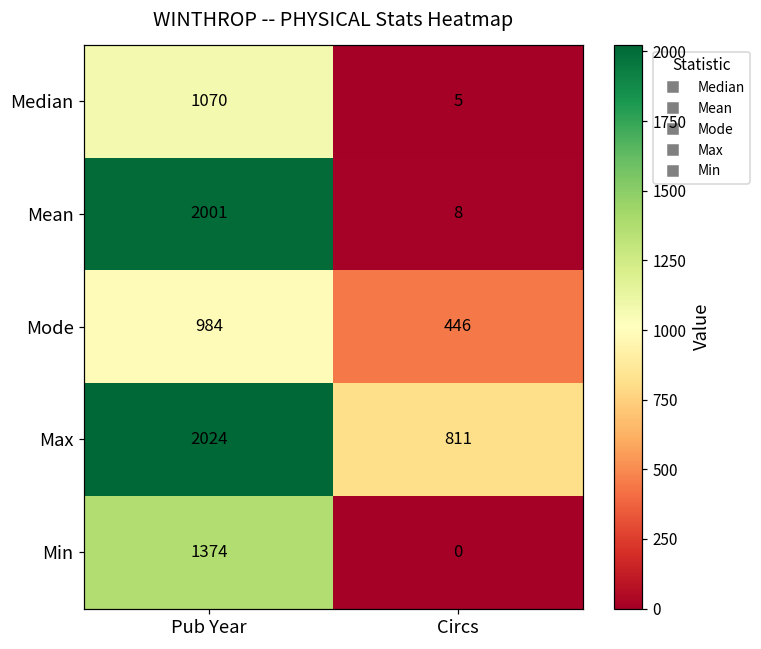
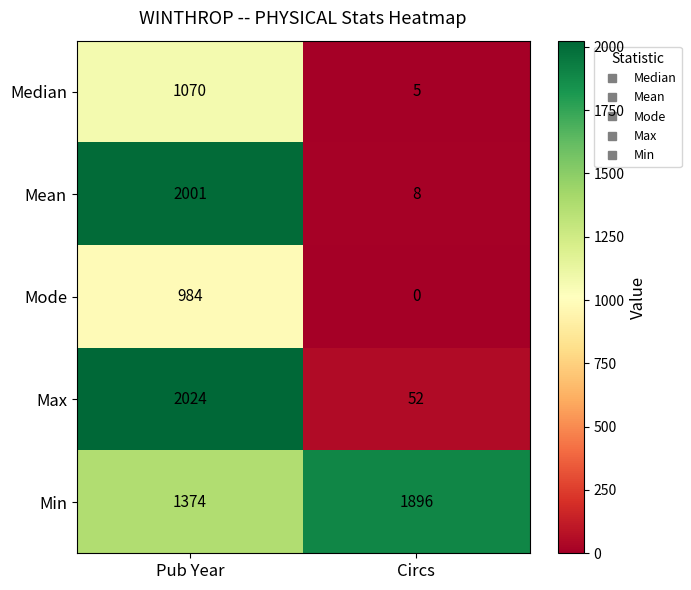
Mode, Circs: 446 -> 0
Max, Circs: 811 -> 52
Min, Circs: 0 -> 1896
